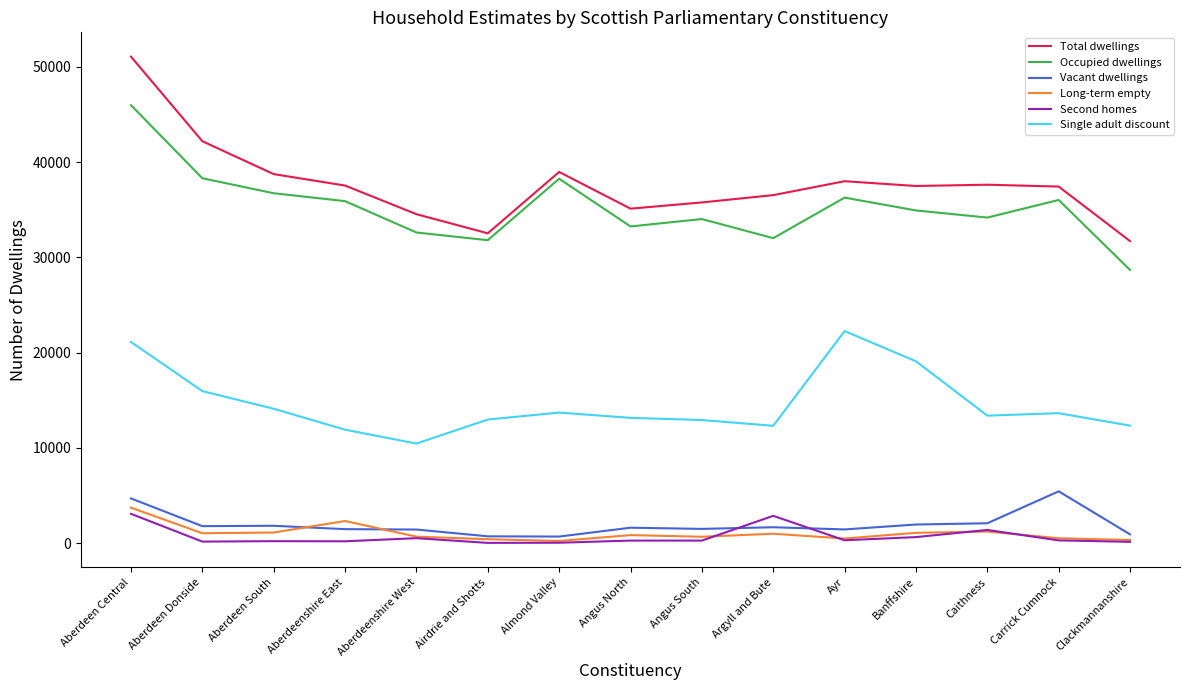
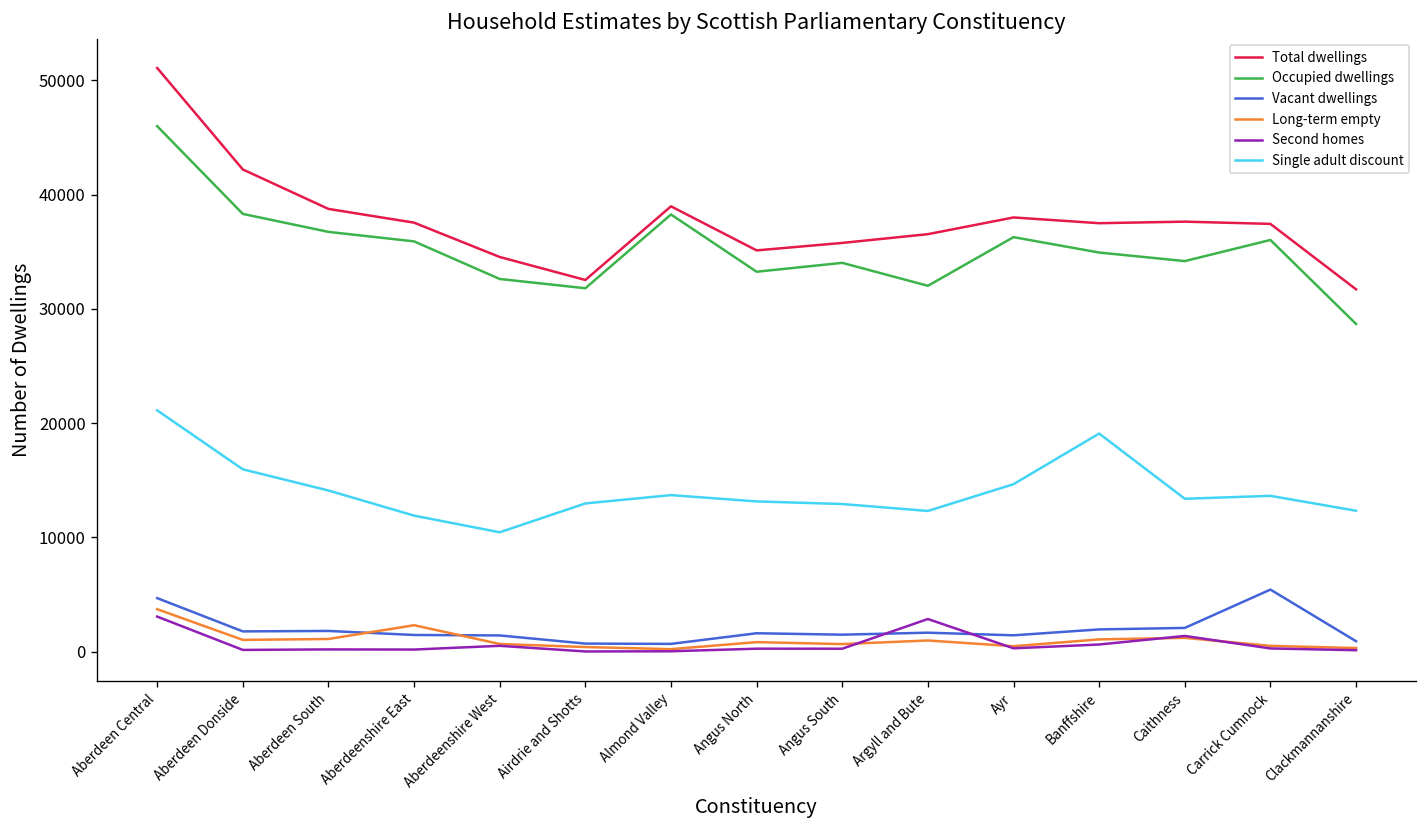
Single adult discount, Ayr: 22000 -> 15000
